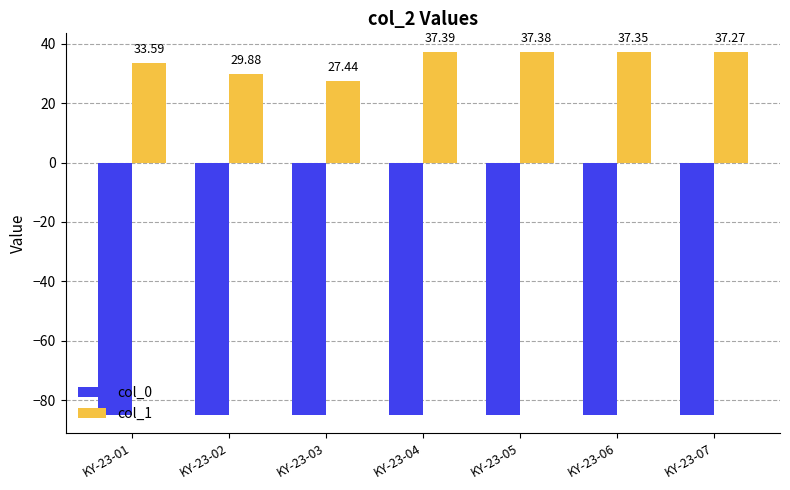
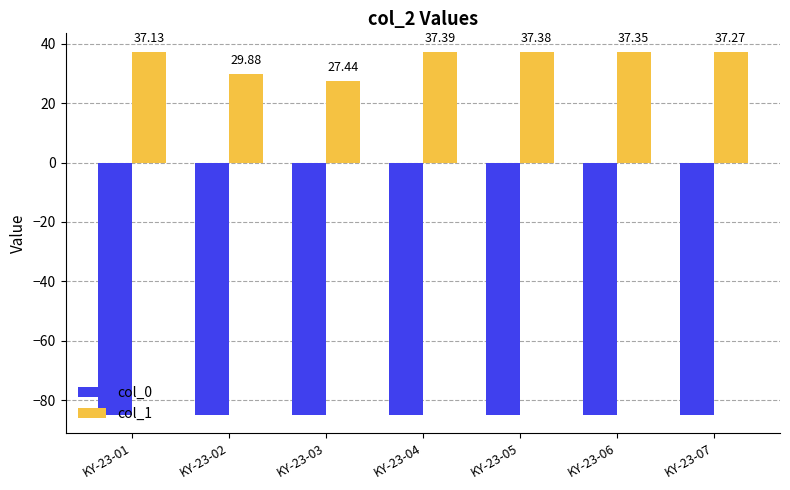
col_1, KY-23-01: 33.59 -> 37.13
